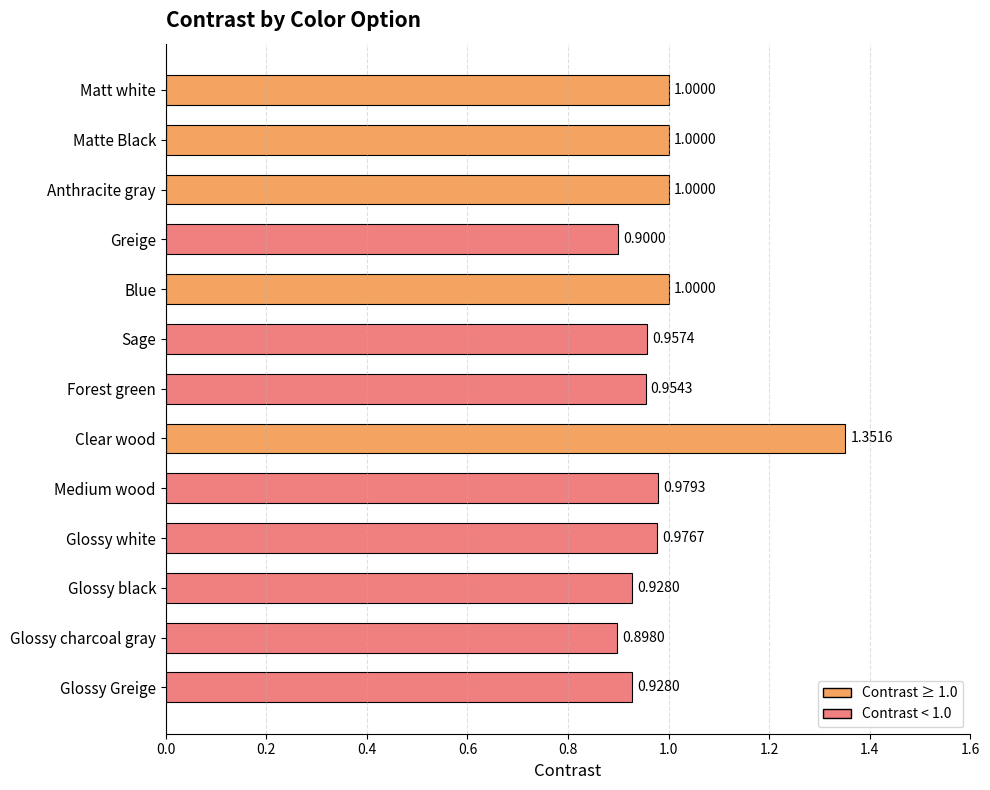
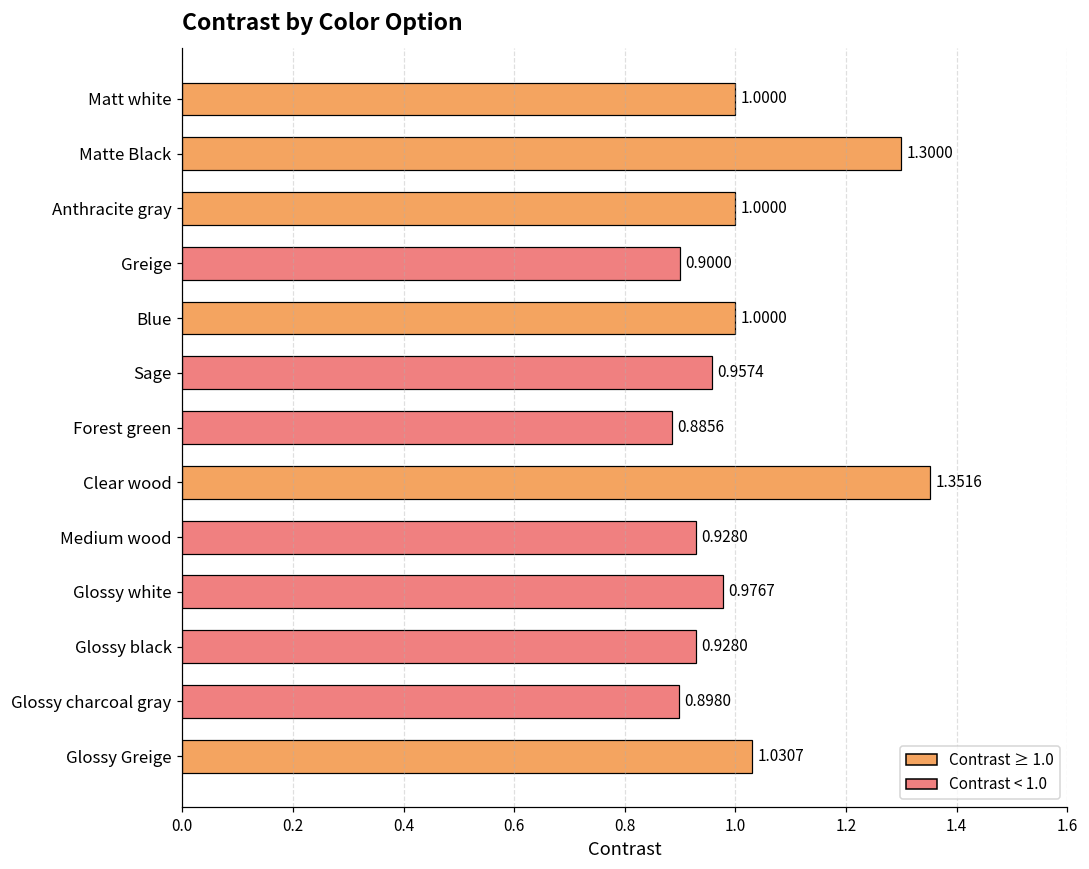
Matte Black: 1.0000 -> 1.3000
Forest green: 0.9543 -> 0.8856
Medium wood: 0.9793 -> 0.9280
Glossy Greige: 0.9280 -> 1.0307
